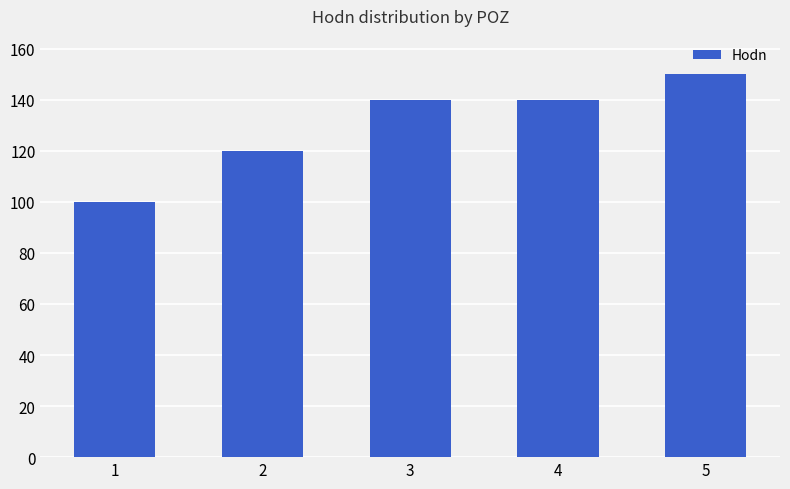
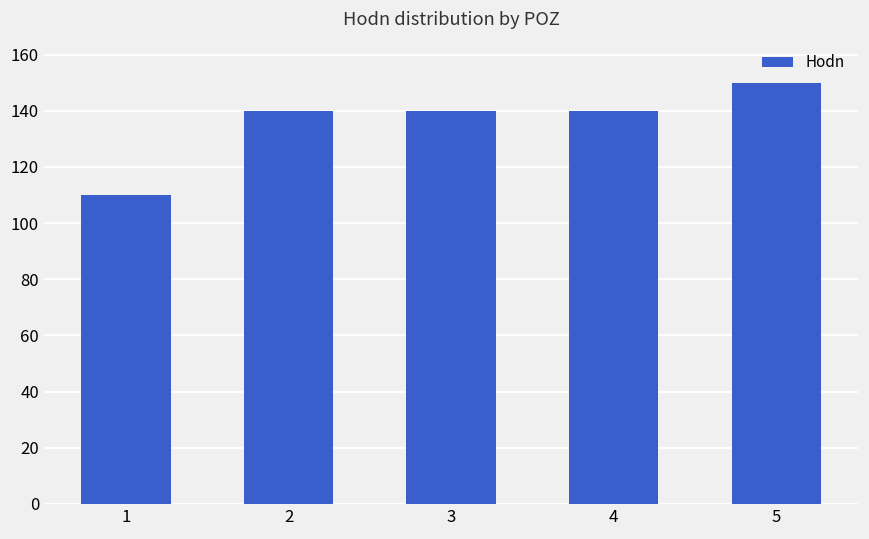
1: 100 -> 110
2: 120 -> 140
